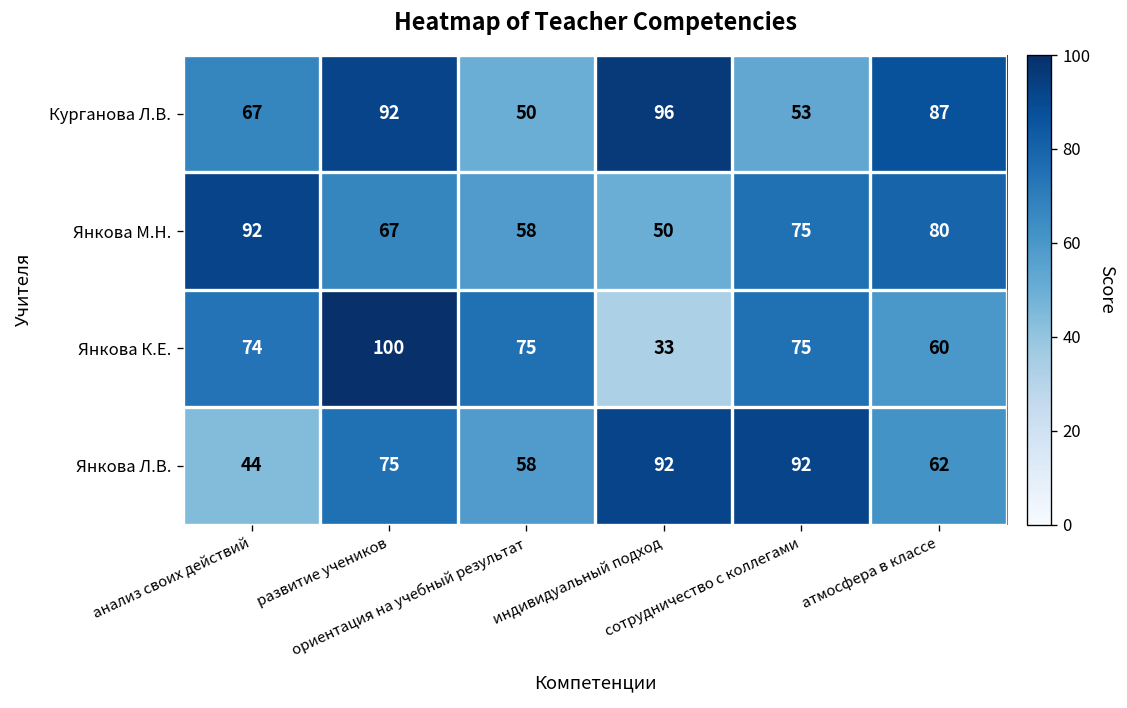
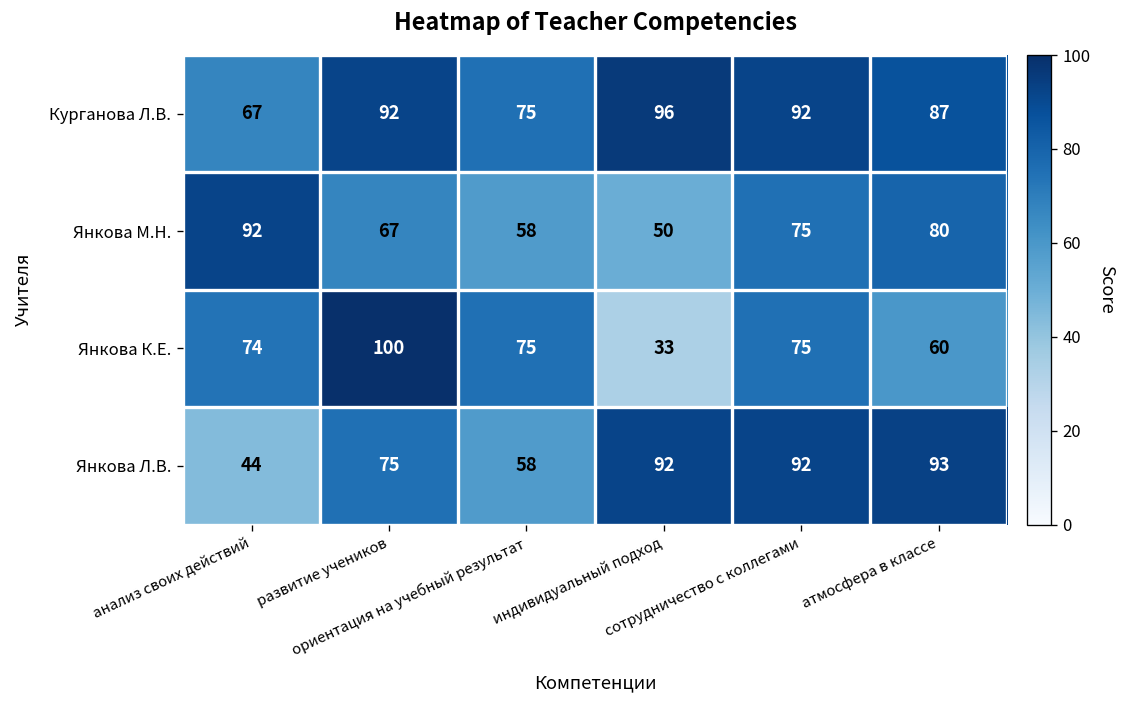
Курганова Л.В., ориентация на учебный результат: 50 -> 75
Курганова Л.В., сотрудничество с коллегами: 53 -> 92
Янкова Л.В., атмосфера в классе: 62 -> 93
